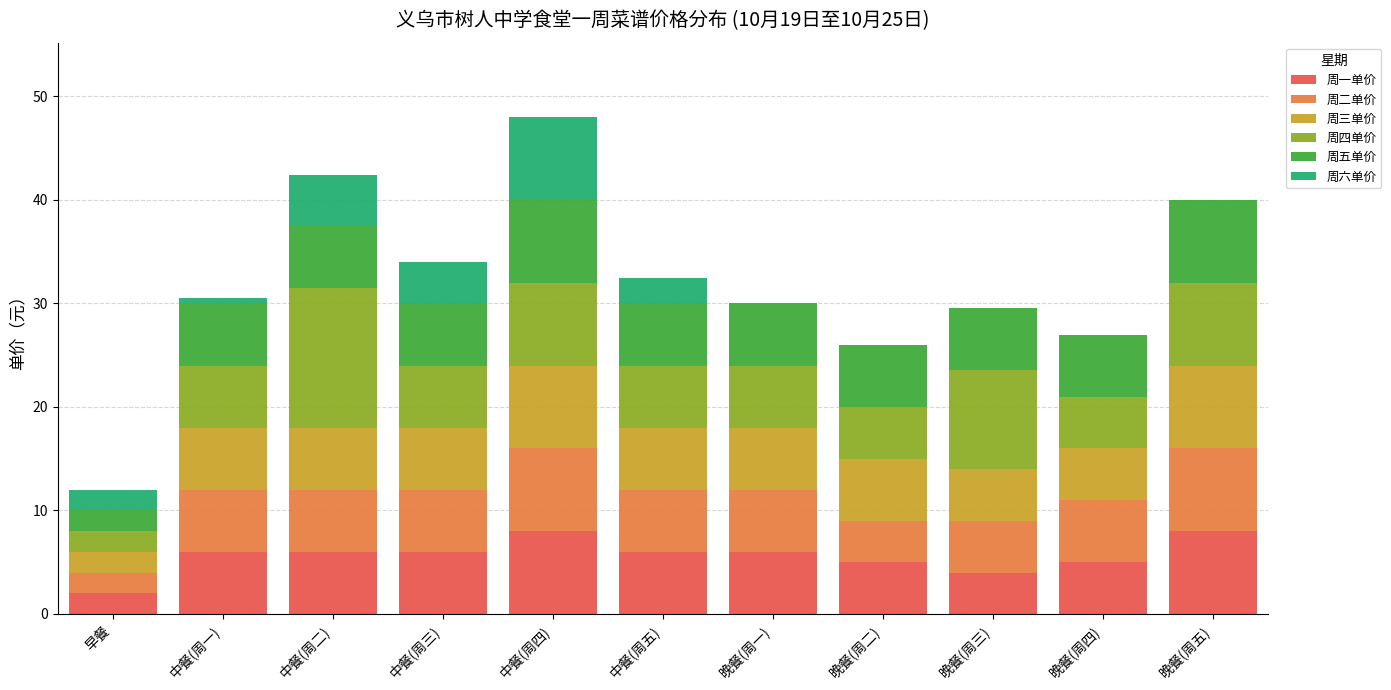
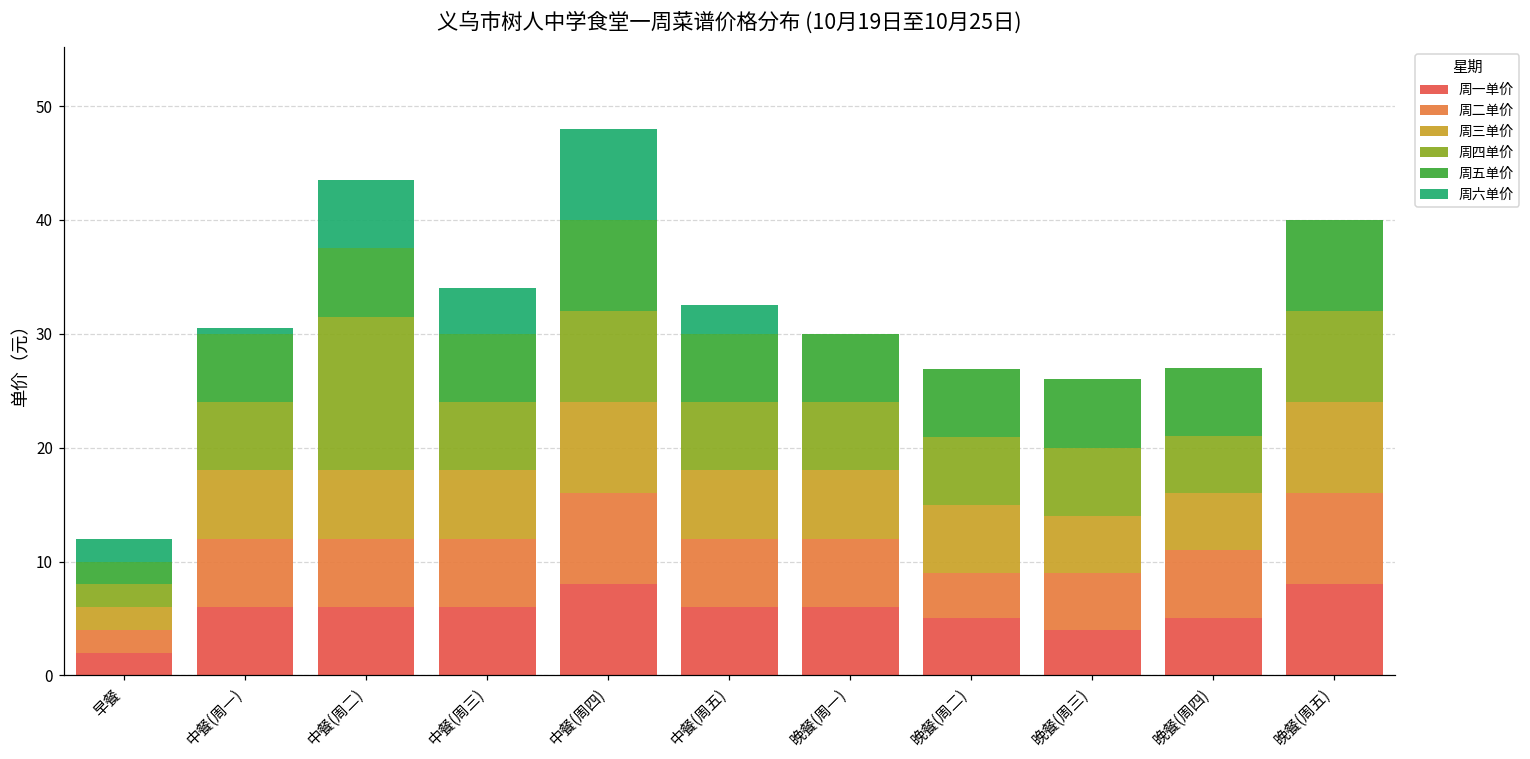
周六单价, 中餐(周二): 4.9 -> 6.0
周四单价, 晚餐(周二): 5.0 -> 5.9
周四单价, 晚餐(周三): 9.6 -> 6.0
